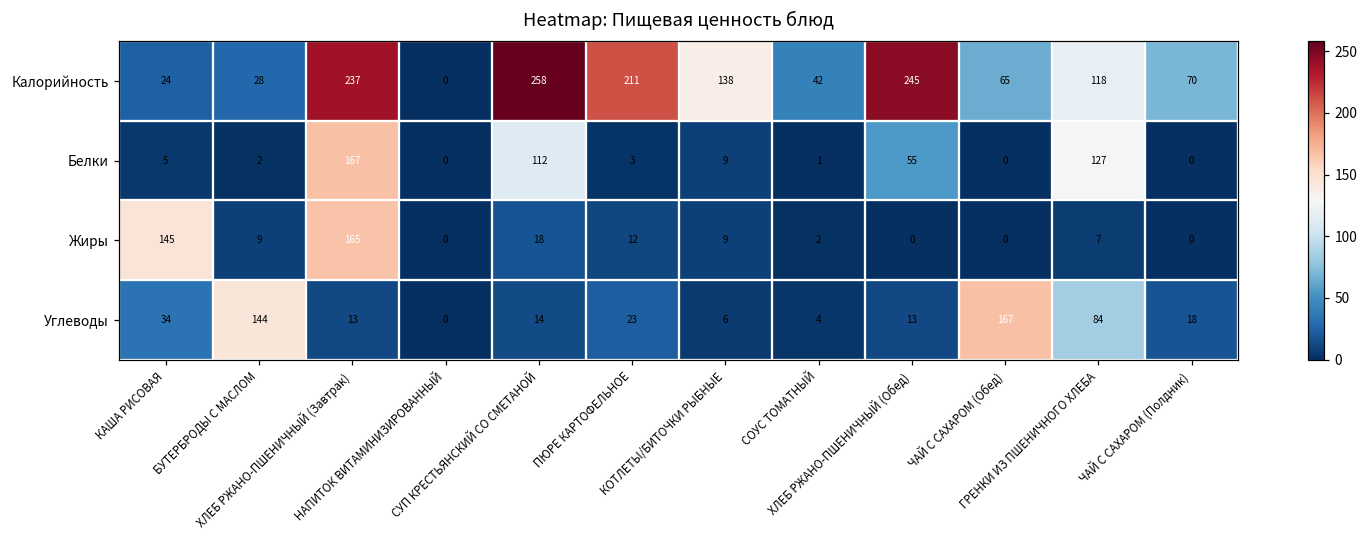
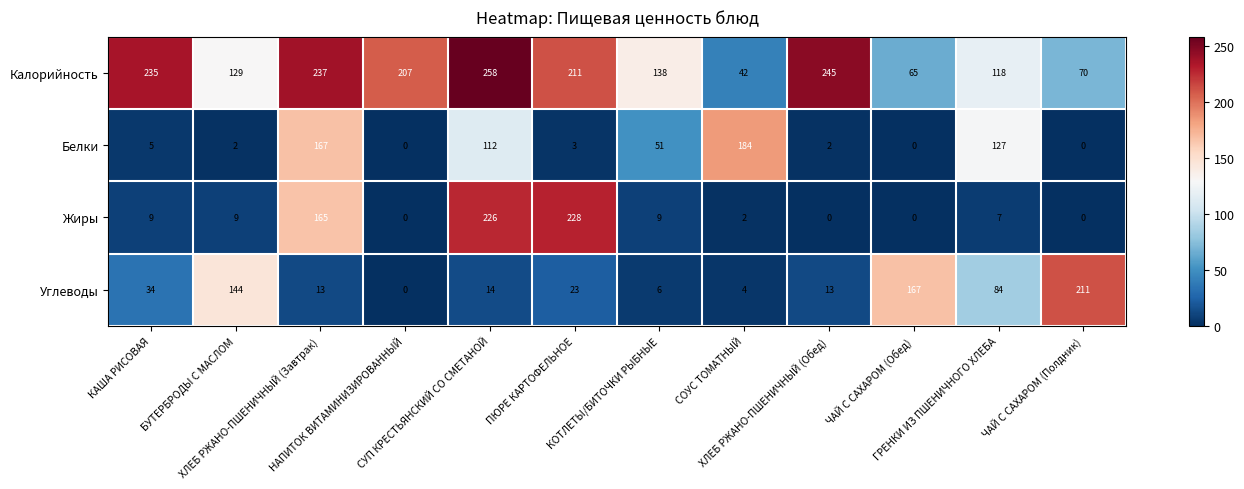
Калорийность, КАША РИСОВАЯ: 24 -> 235
Калорийность, БУТЕРБРОДЫ С МАСЛОМ: 28 -> 129
Калорийность, НАПИТОК ВИТАМИНИЗИРОВАННЫЙ: 0 -> 207
Белки, КОТЛЕТЫ/БИТОЧКИ РЫБНЫЕ: 9 -> 51
Белки, СОУС ТОМАТНЫЙ: 1 -> 184
Белки, ХЛЕБ РЖАНО-ПШЕНИЧНЫЙ (Обед): 55 -> 2
Жиры, КАША РИСОВАЯ: 145 -> 9
Жиры, СУП КРЕСТЬЯНСКИЙ СО СМЕТАНОЙ: 18 -> 226
Жиры, ПЮРЕ КАРТОФЕЛЬНОЕ: 12 -> 228
Углеводы, ЧАЙ С САХАРОМ (Полдник): 18 -> 211
